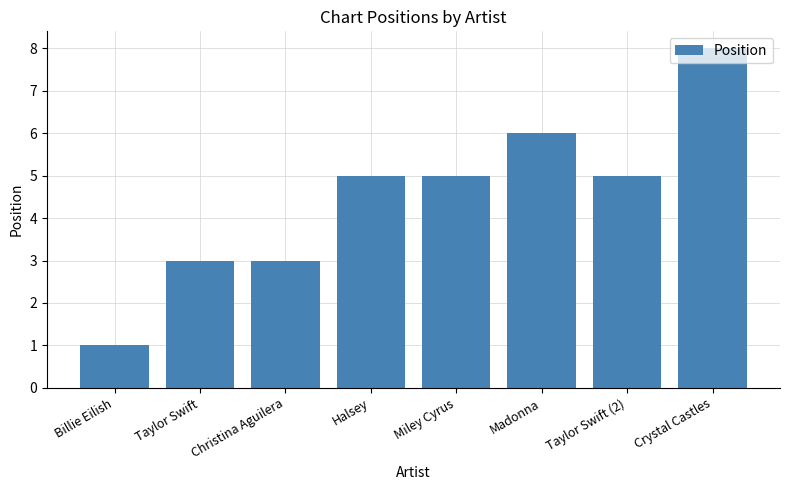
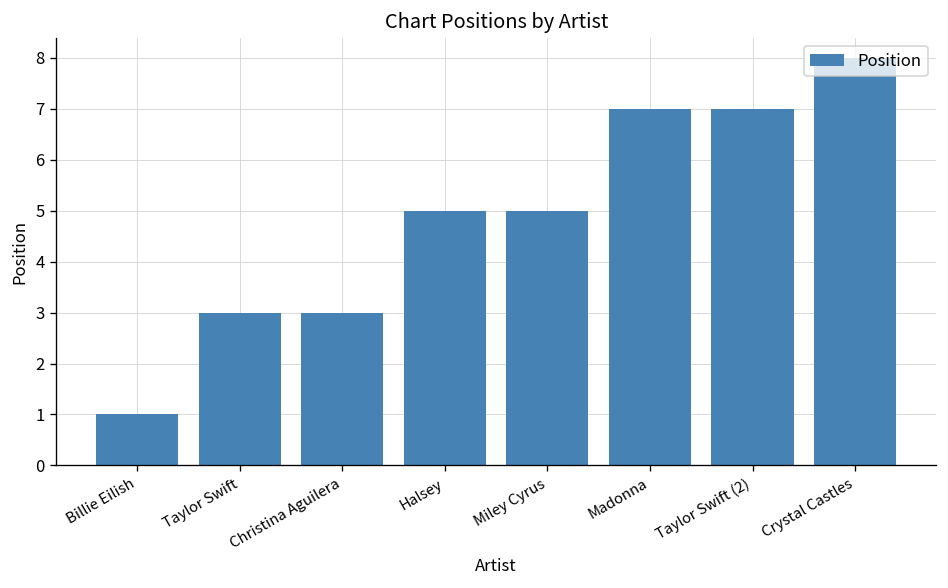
Madonna: 6 -> 7
Taylor Swift (2): 5 -> 7
